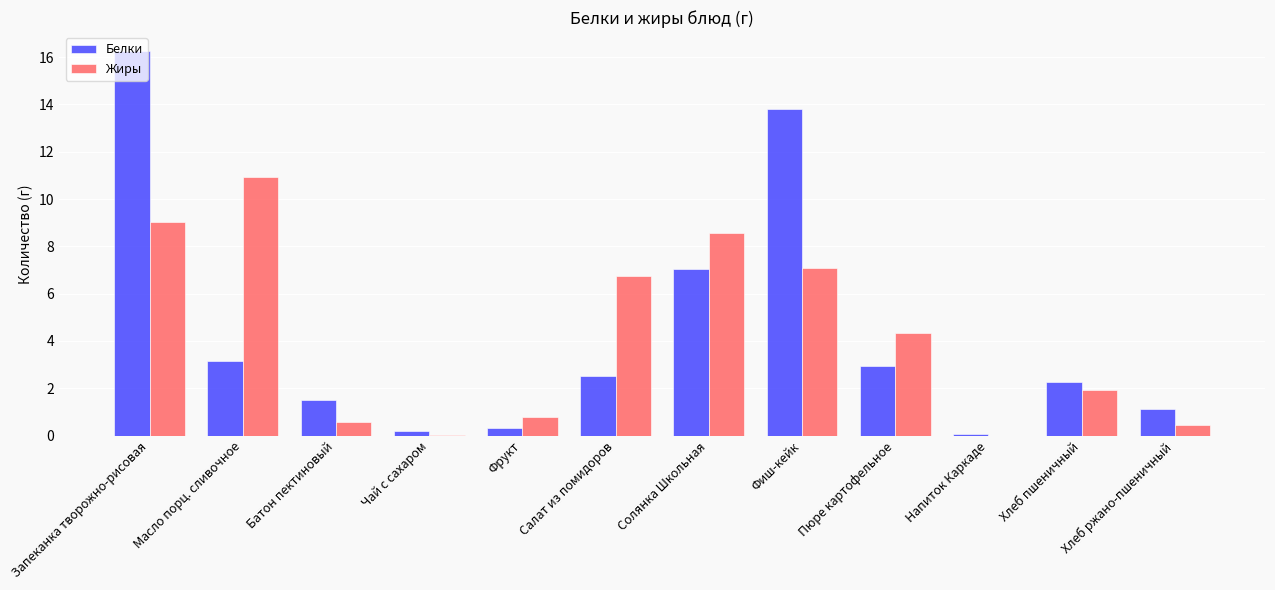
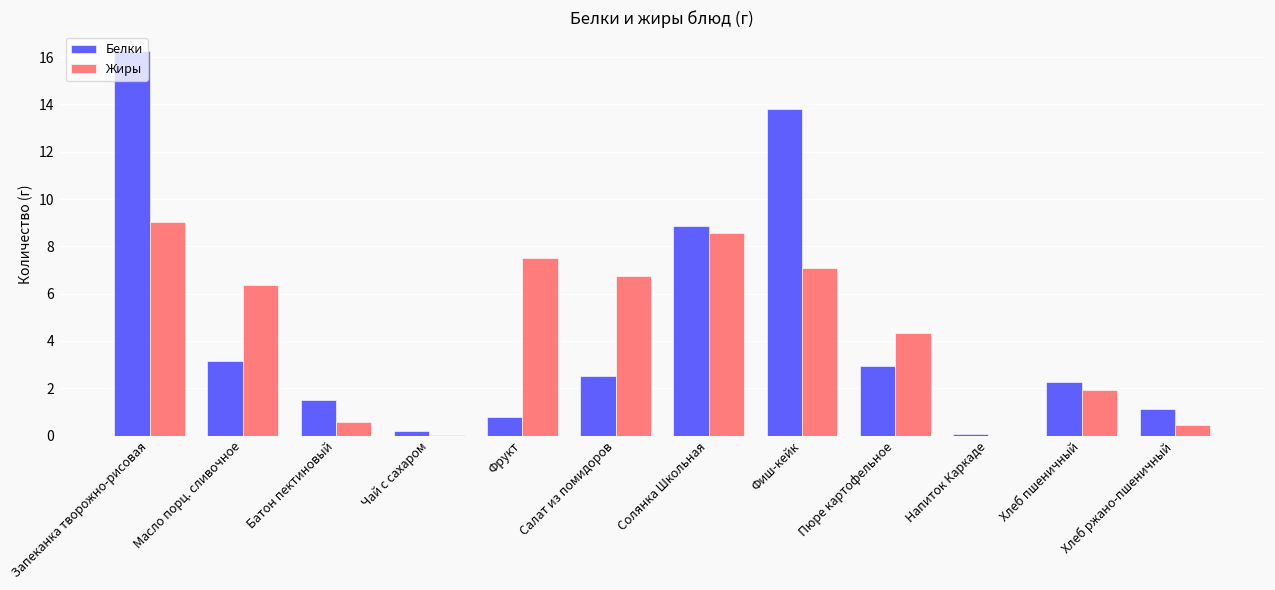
Жиры, Масло порц. сливочное: 10.9 -> 6.4
Белки, Фрукт: 0.3 -> 0.8
Жиры, Фрукт: 0.8 -> 7.5
Белки, Солянка Школьная: 7.0 -> 8.9
